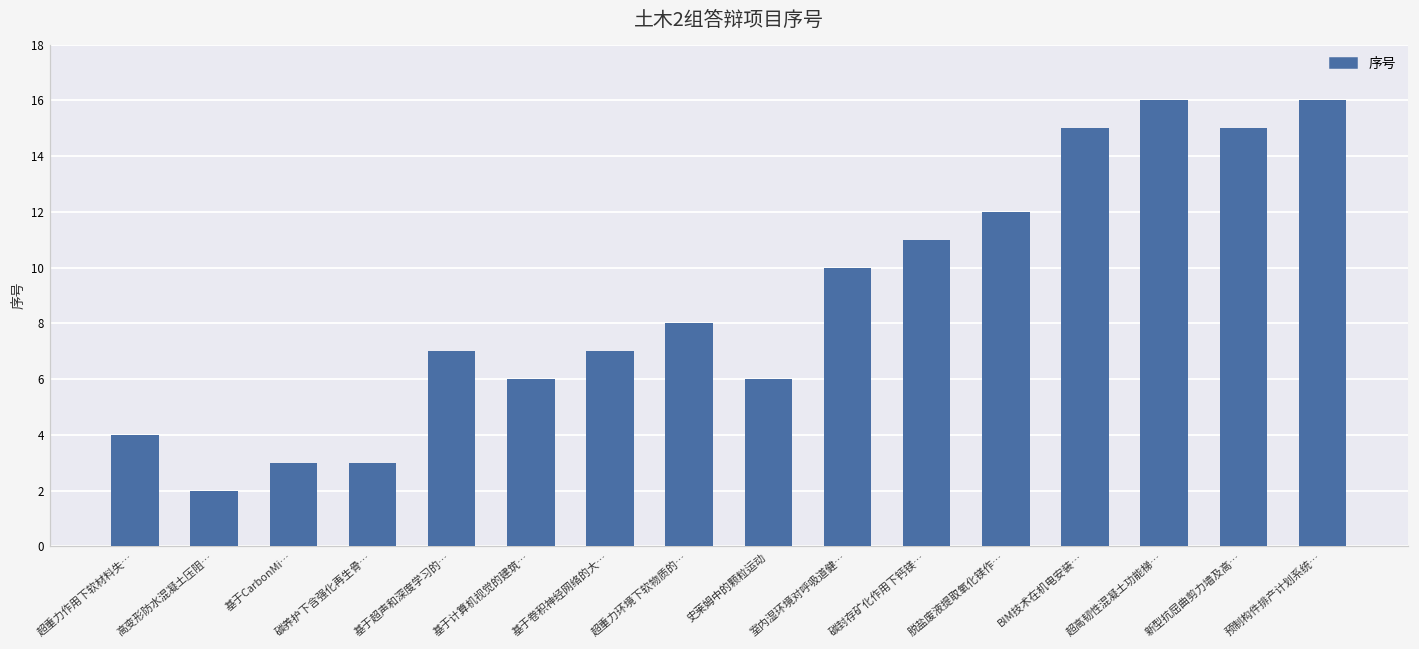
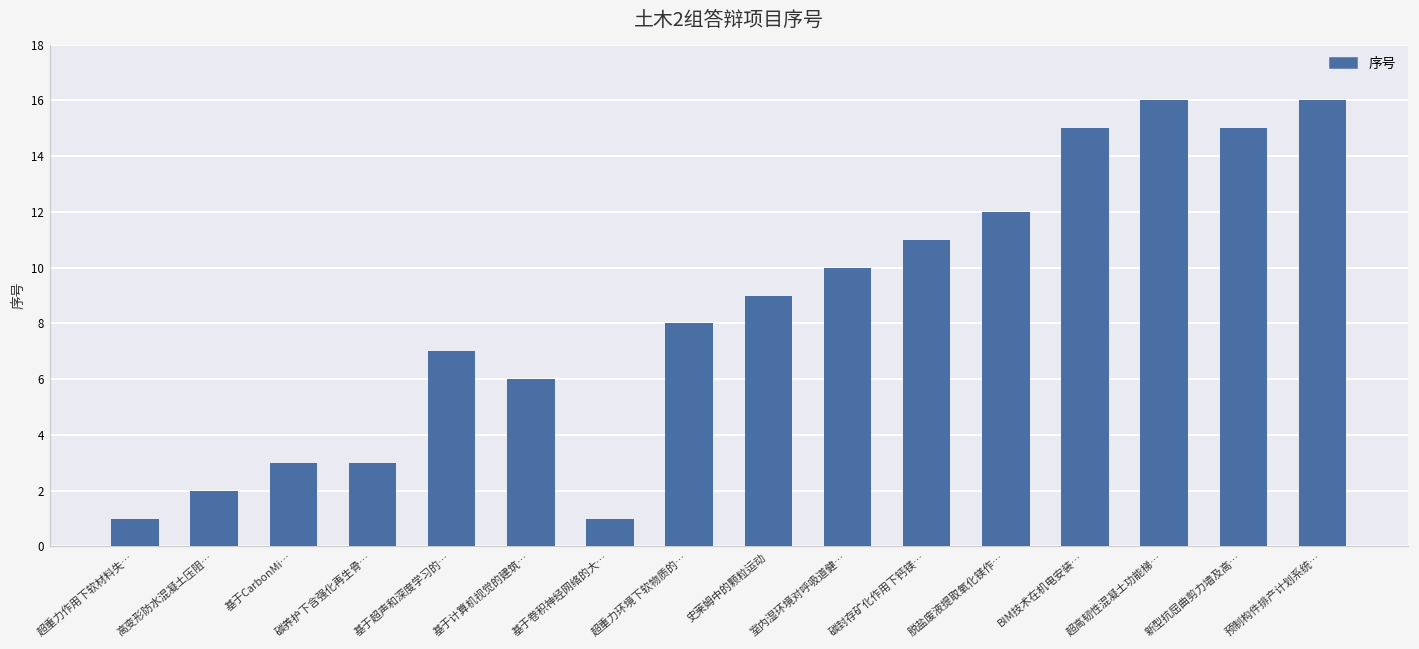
超重力作用下软材料失…: 4 -> 1
基于卷积神经网络的大…: 7 -> 1
史莱姆中的颗粒运动: 6 -> 9
